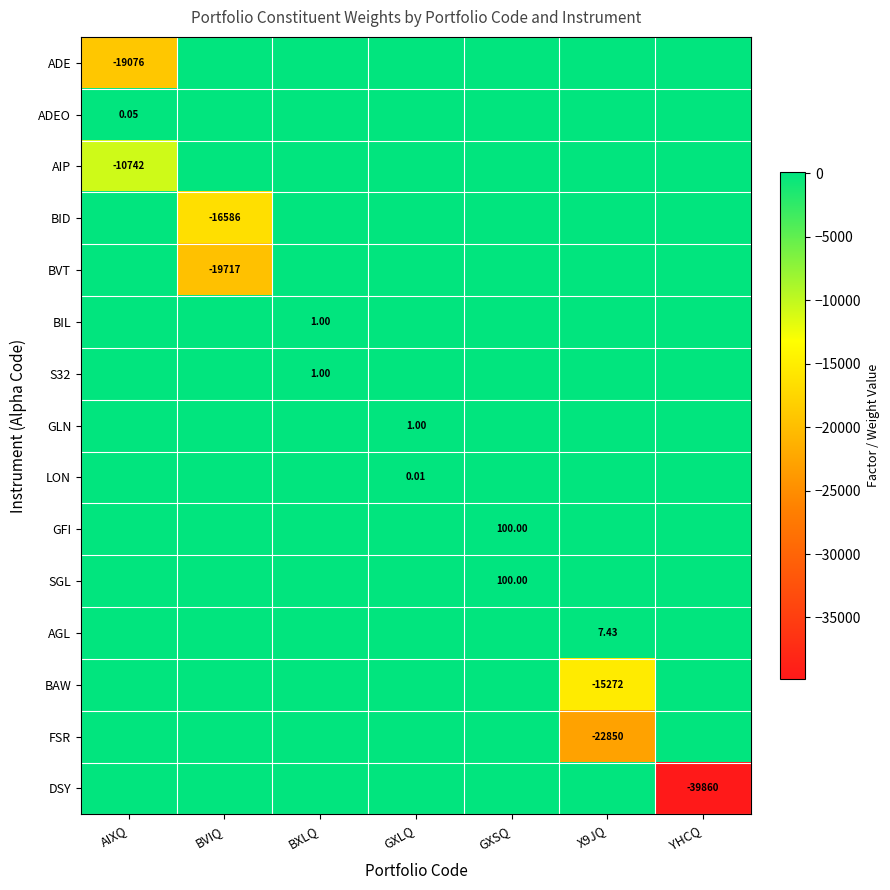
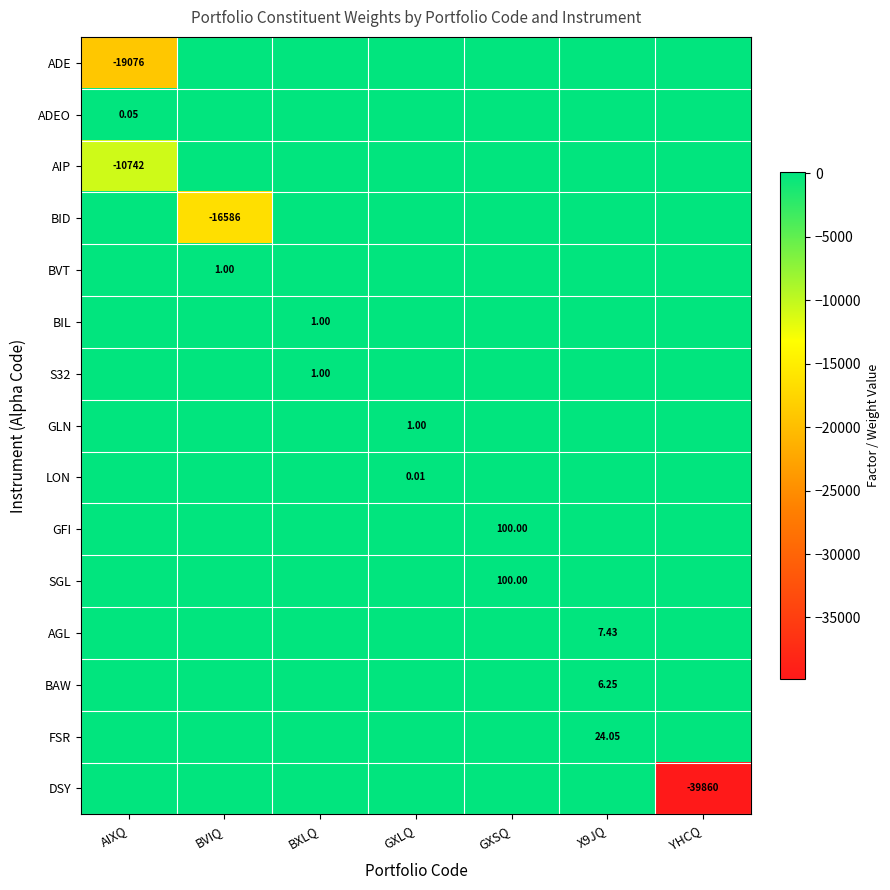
BVT, BVIQ: -19717 -> 1.00
BAW, X9JQ: -15272 -> 6.25
FSR, X9JQ: -22850 -> 24.05
